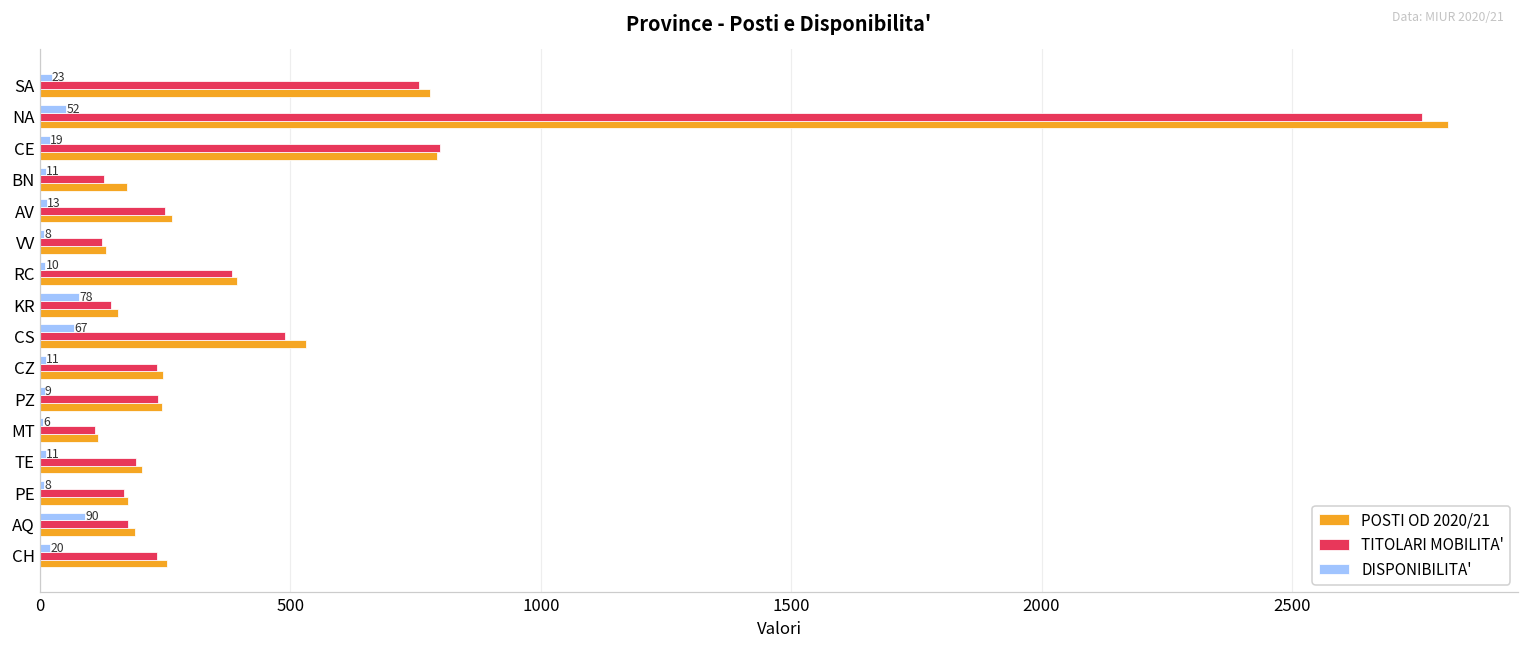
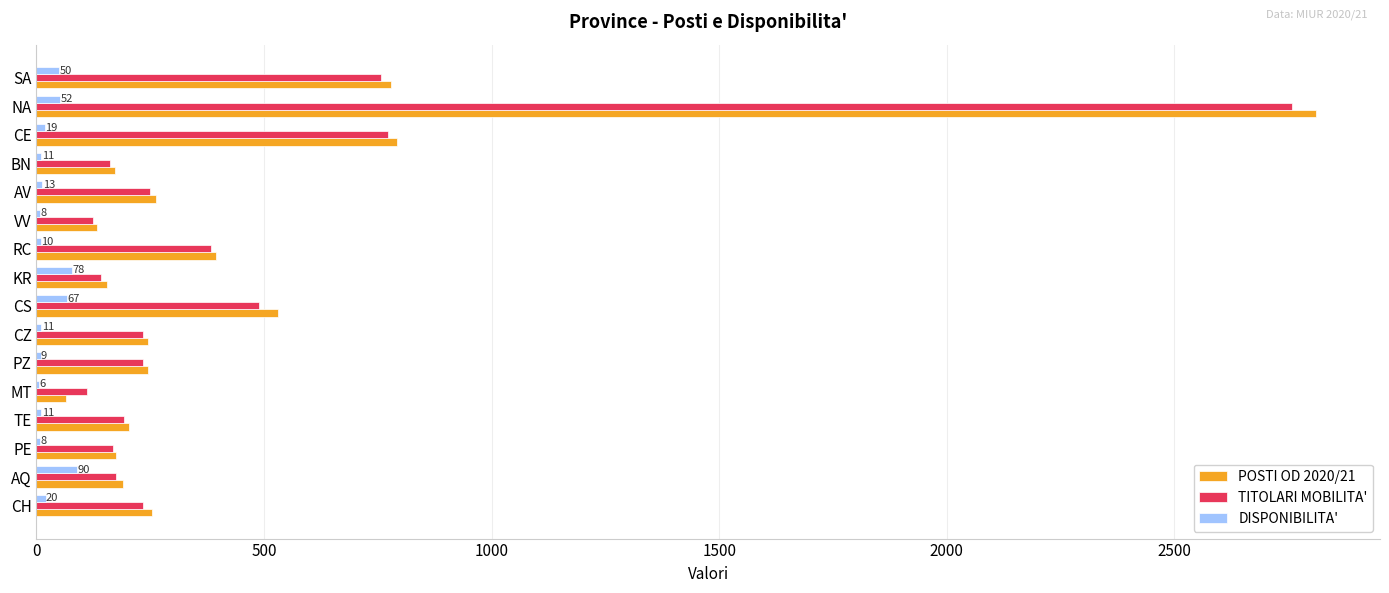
DISPONIBILITA', SA: 23 -> 50
TITOLARI MOBILITA', CE: 800 -> 770
TITOLARI MOBILITA', BN: 130 -> 160
POSTI OD 2020/21, MT: 120 -> 60
